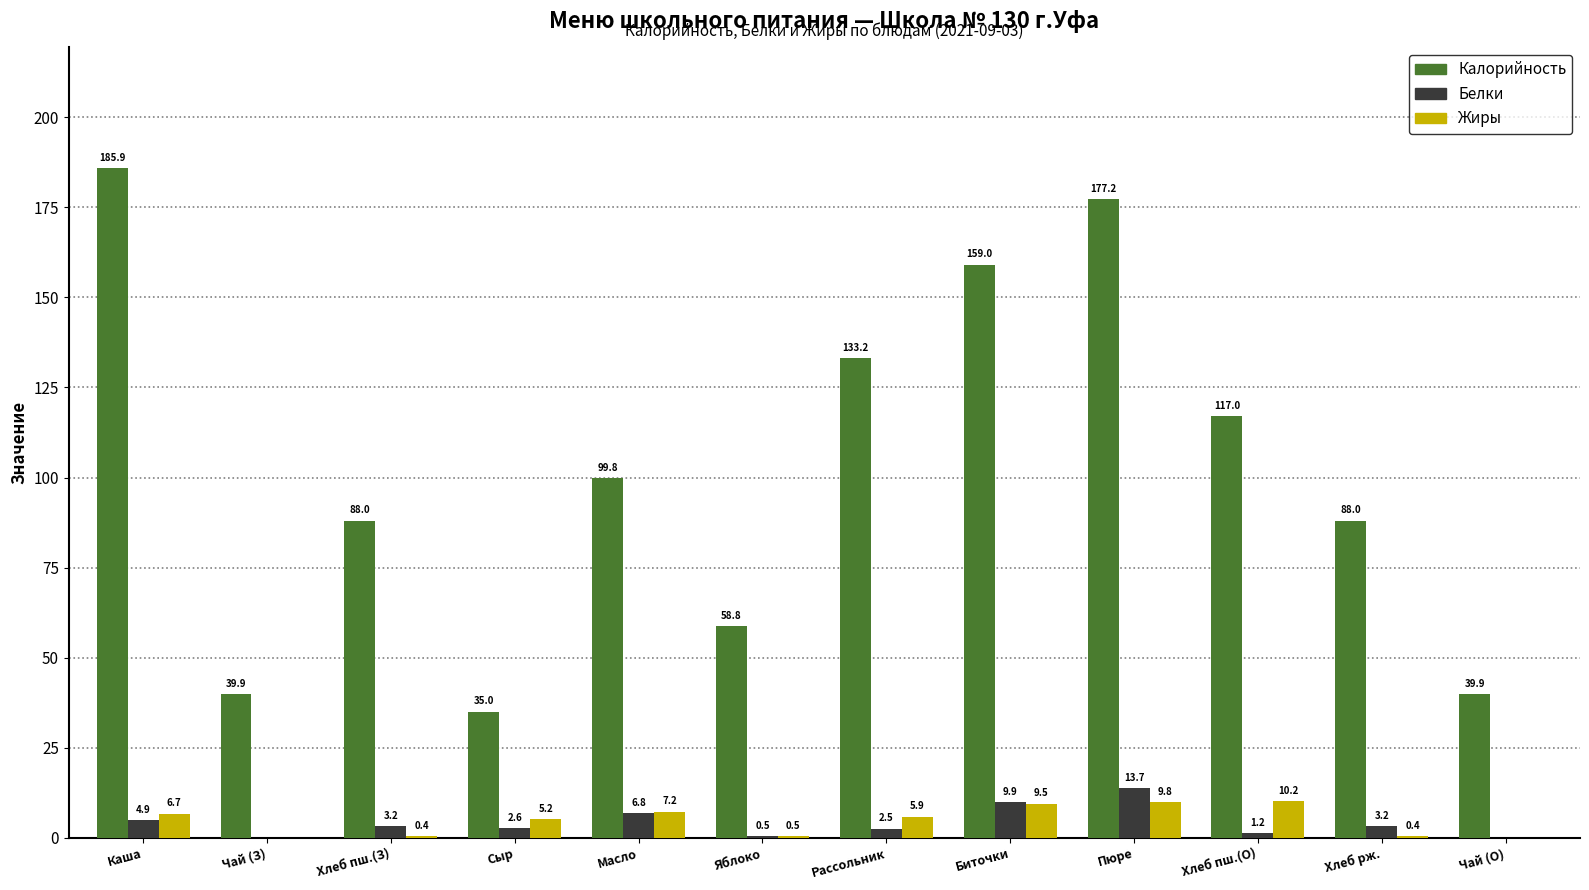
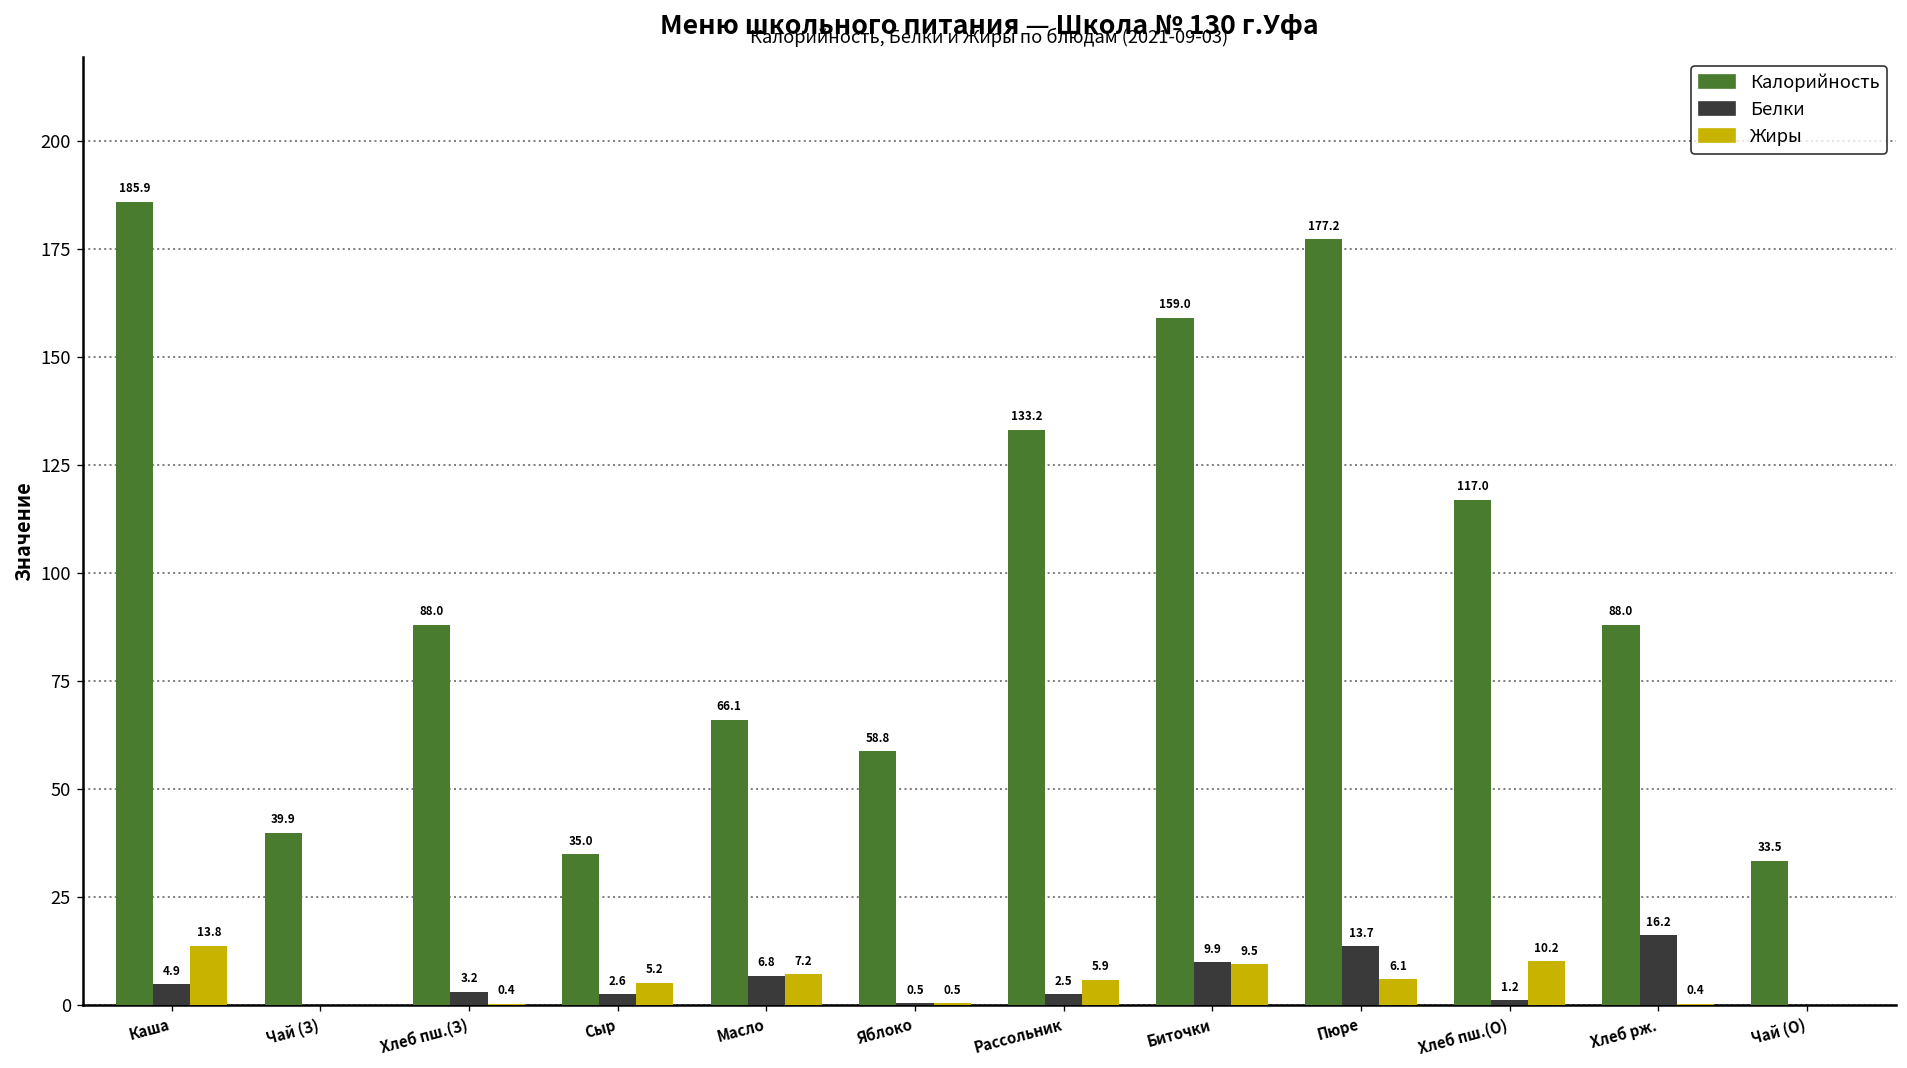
Жиры, Каша: 6.7 -> 13.8
Калорийность, Масло: 99.8 -> 66.1
Жиры, Пюре: 9.8 -> 6.1
Белки, Хлеб рж.: 3.2 -> 16.2
Калорийность, Чай (О): 39.9 -> 33.5
